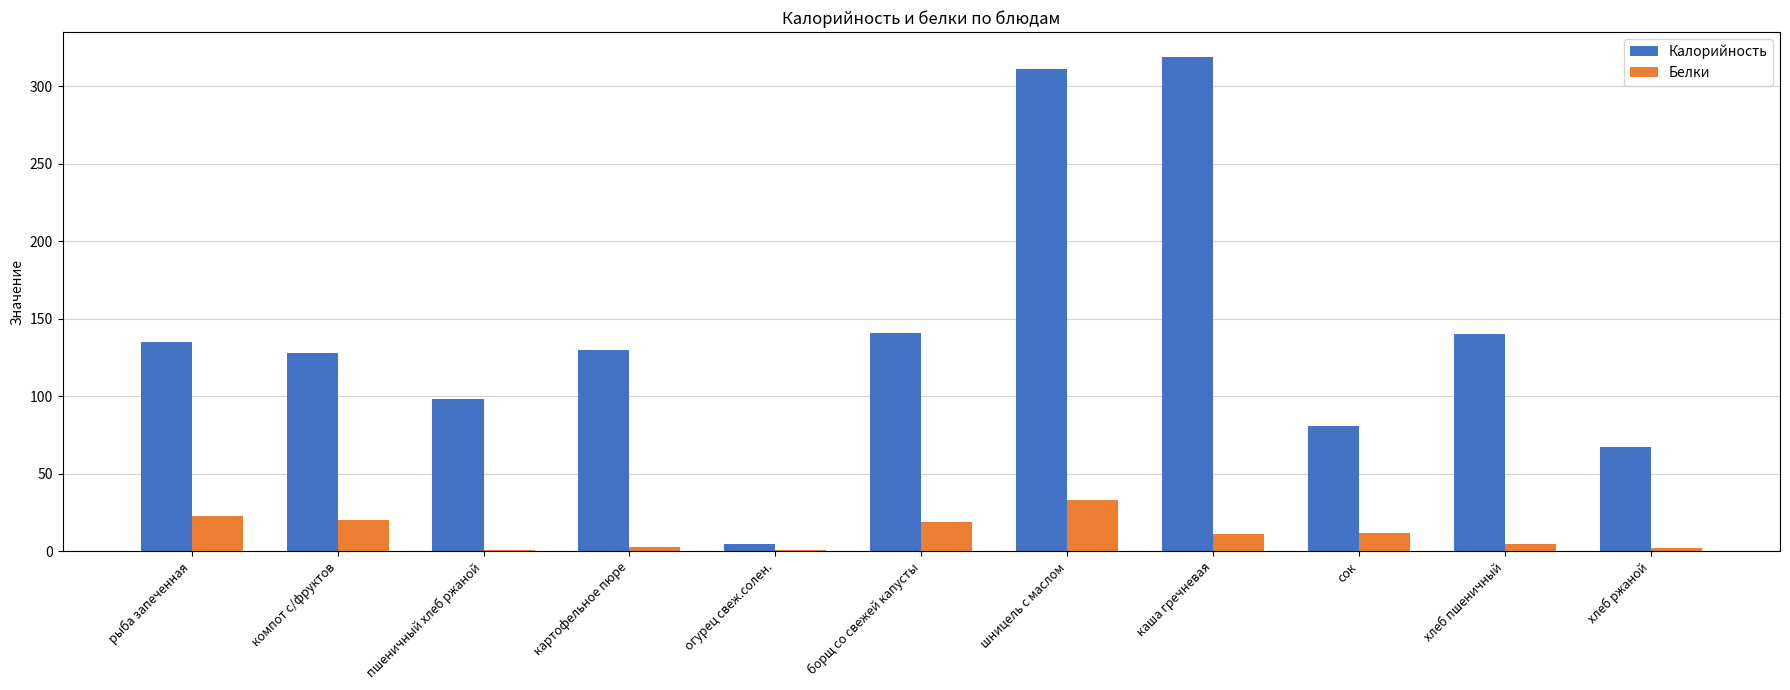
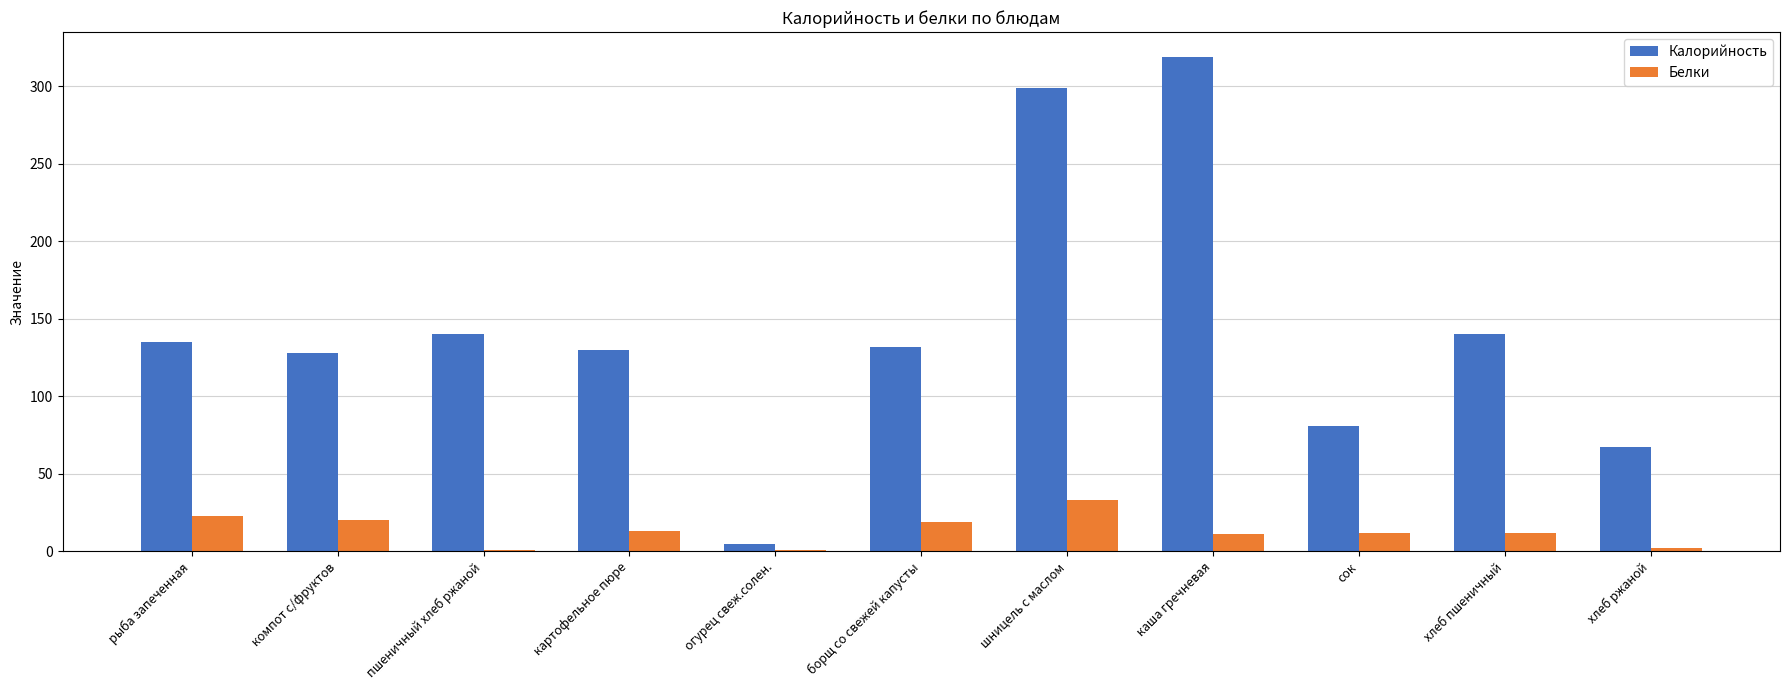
Калорийность, пшеничный хлеб ржаной: 98 -> 140
Белки, картофельное пюре: 3 -> 13
Калорийность, борщ со свежей капусты: 141 -> 132
Калорийность, шницель с маслом: 311 -> 299
Белки, хлеб пшеничный: 5 -> 12
